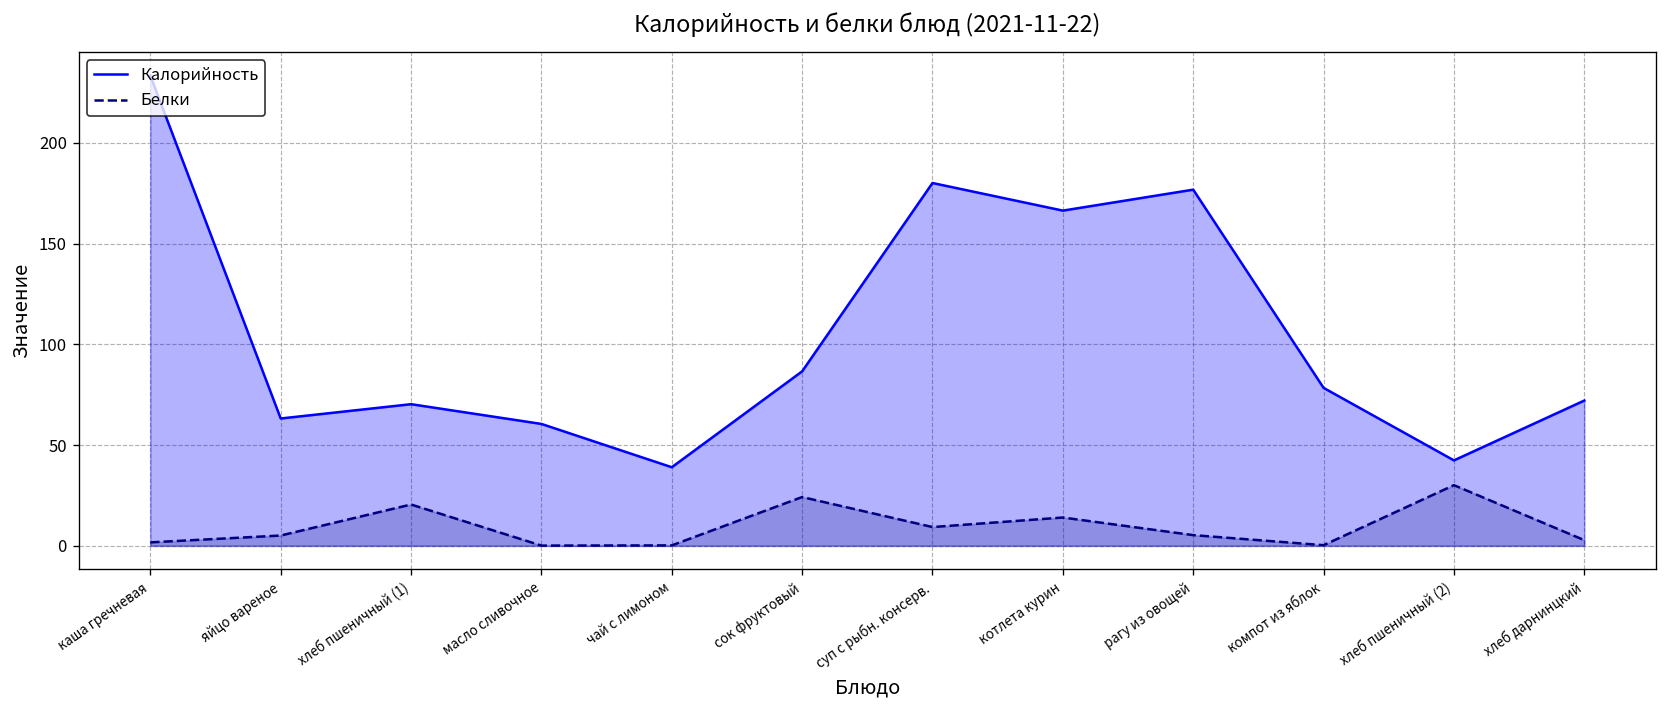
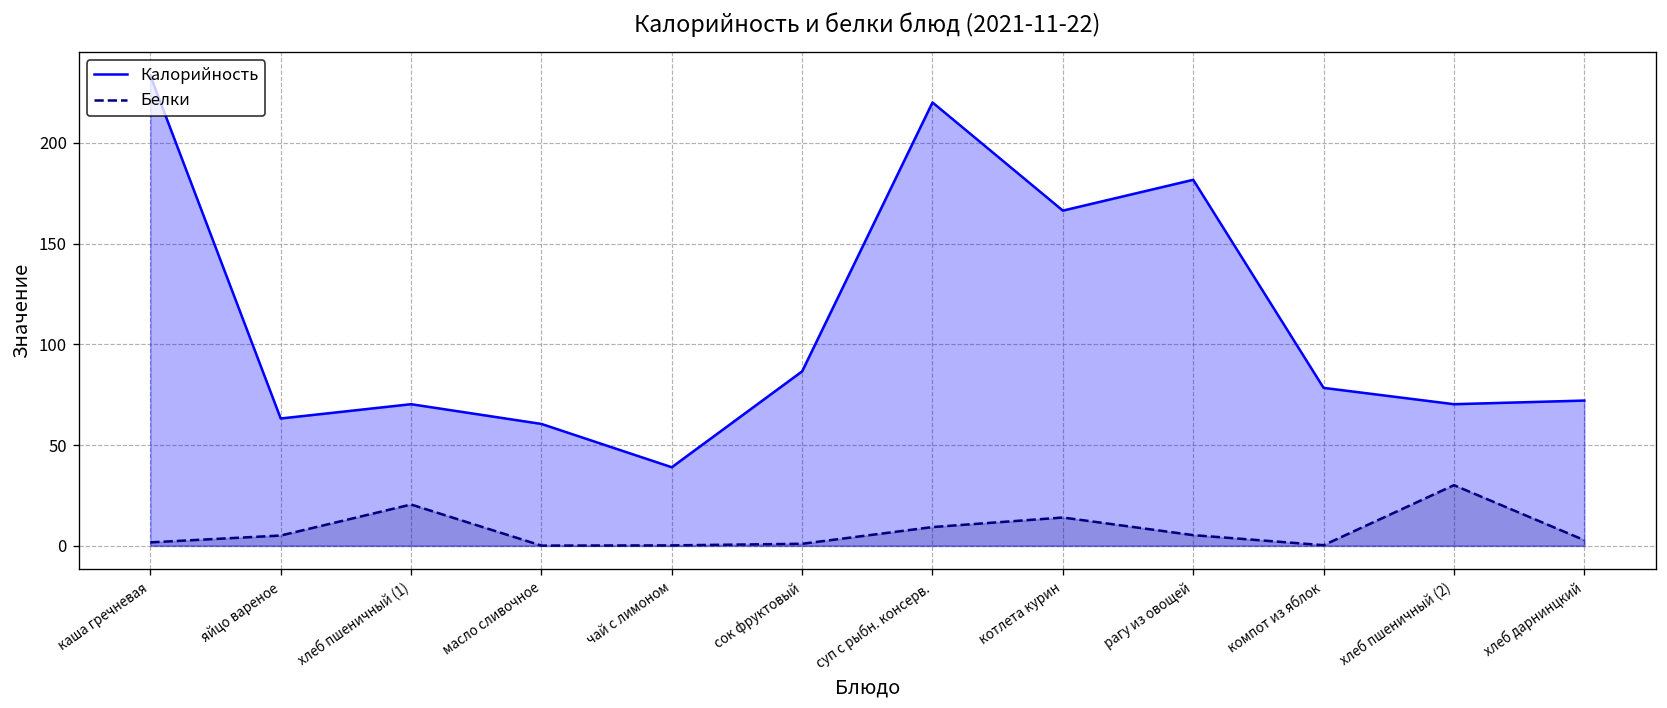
Белки, сок фруктовый: 24 -> 1
Калорийность, суп с рыбн. консерв.: 180 -> 220
Калорийность, рагу из овощей: 177 -> 182
Калорийность, хлеб пшеничный (2): 42 -> 70
